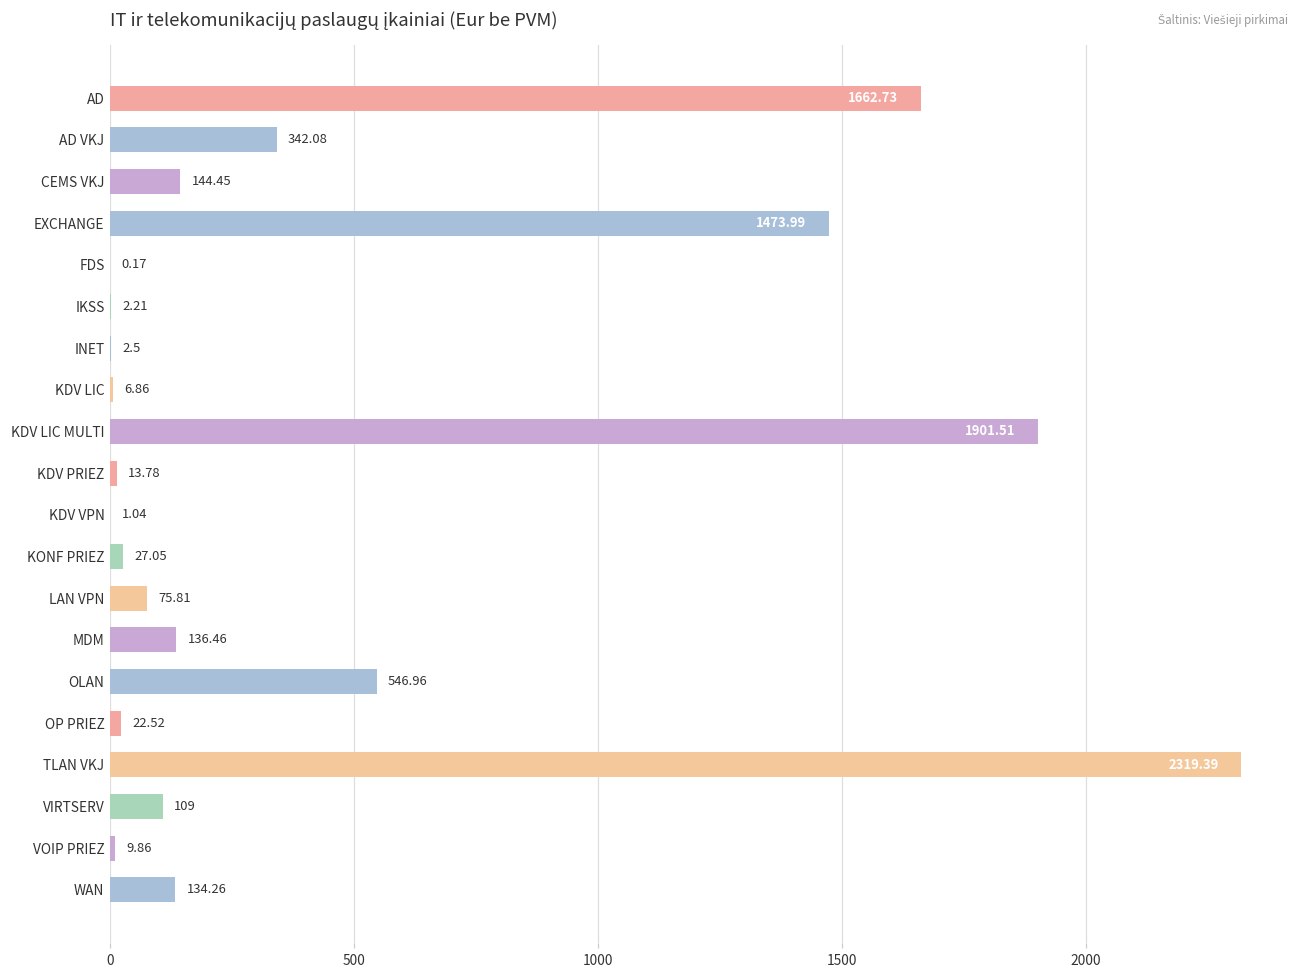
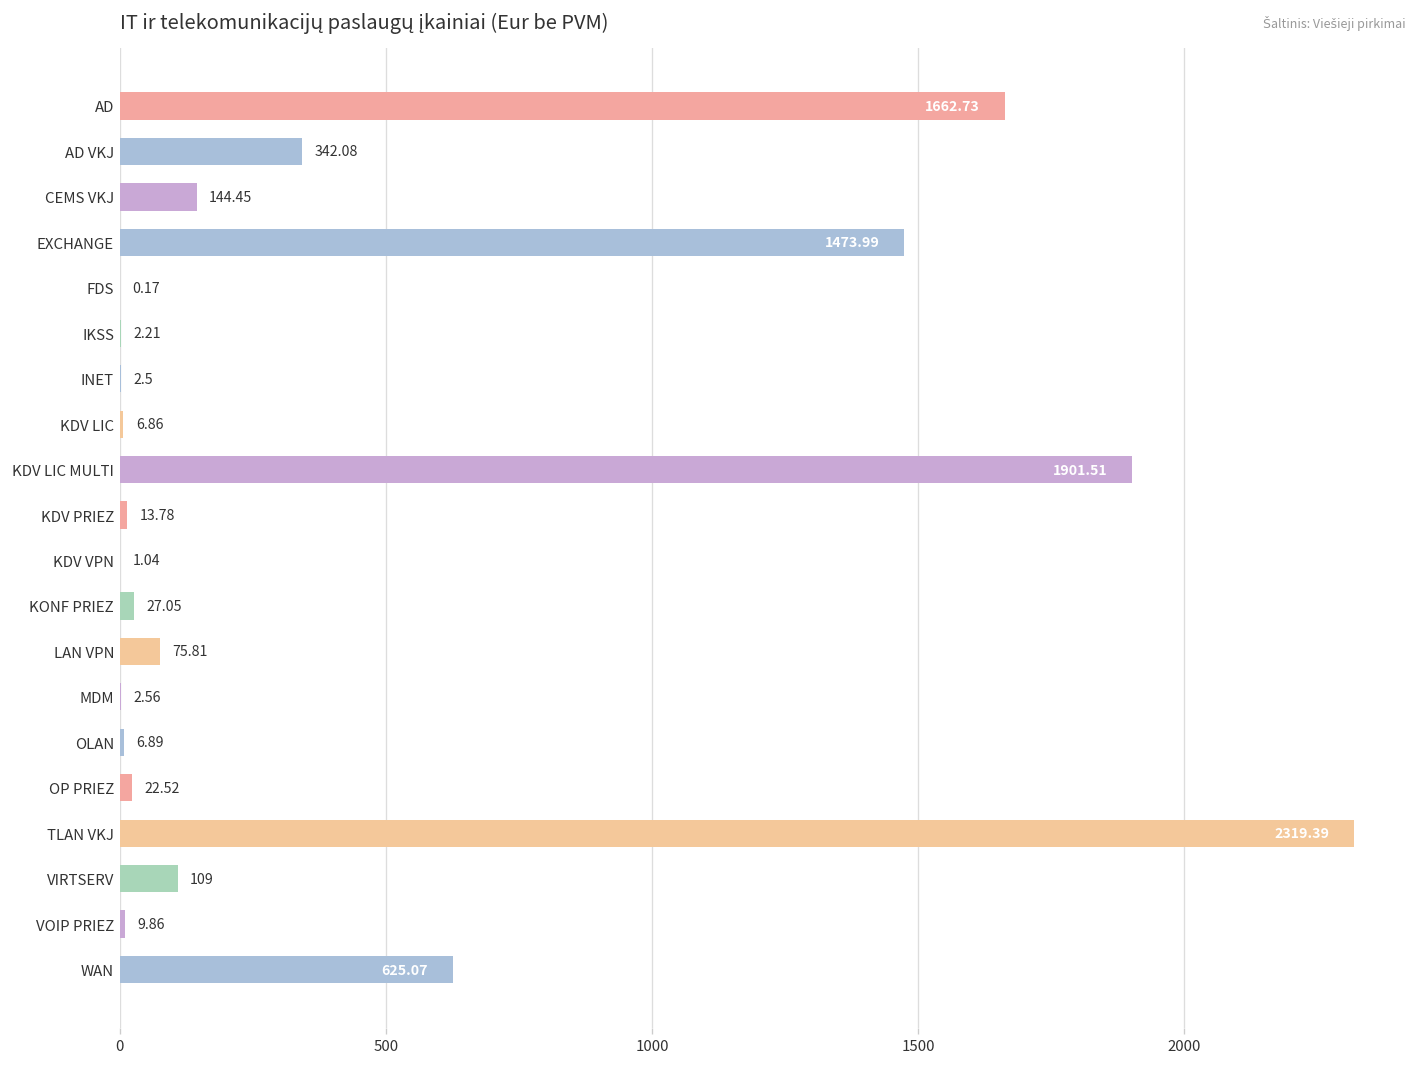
MDM: 136.46 -> 2.56
OLAN: 546.96 -> 6.89
WAN: 134.26 -> 625.07
